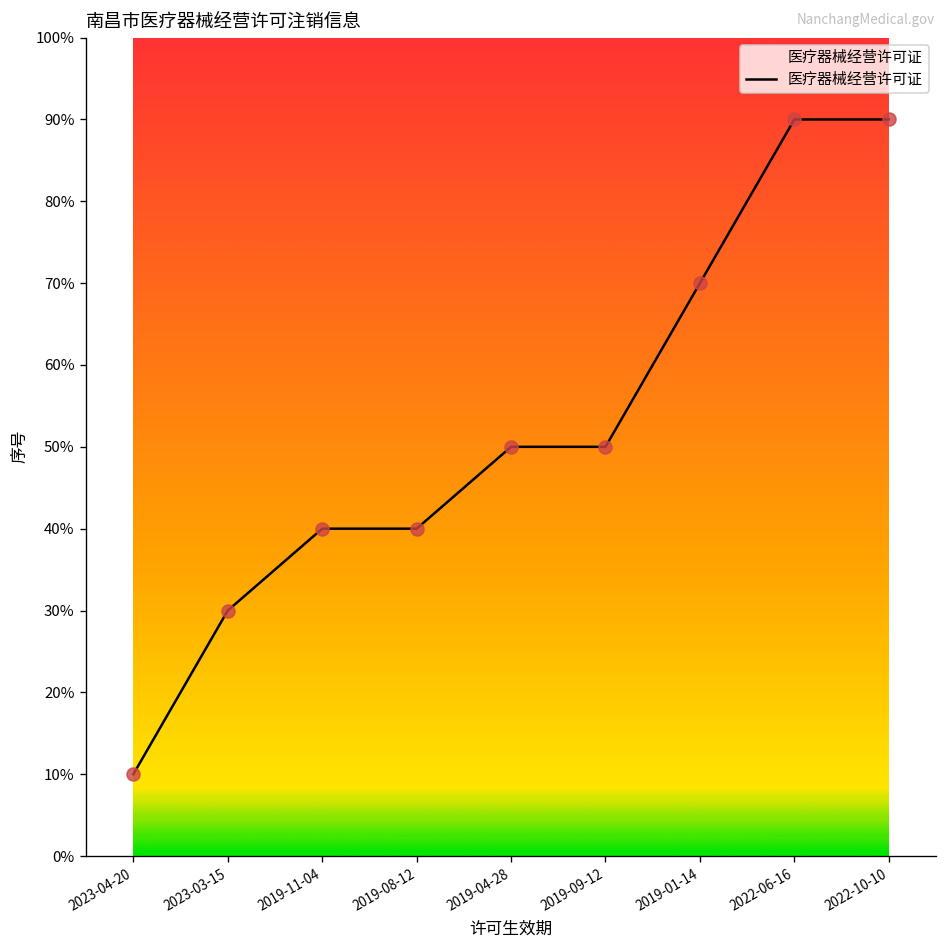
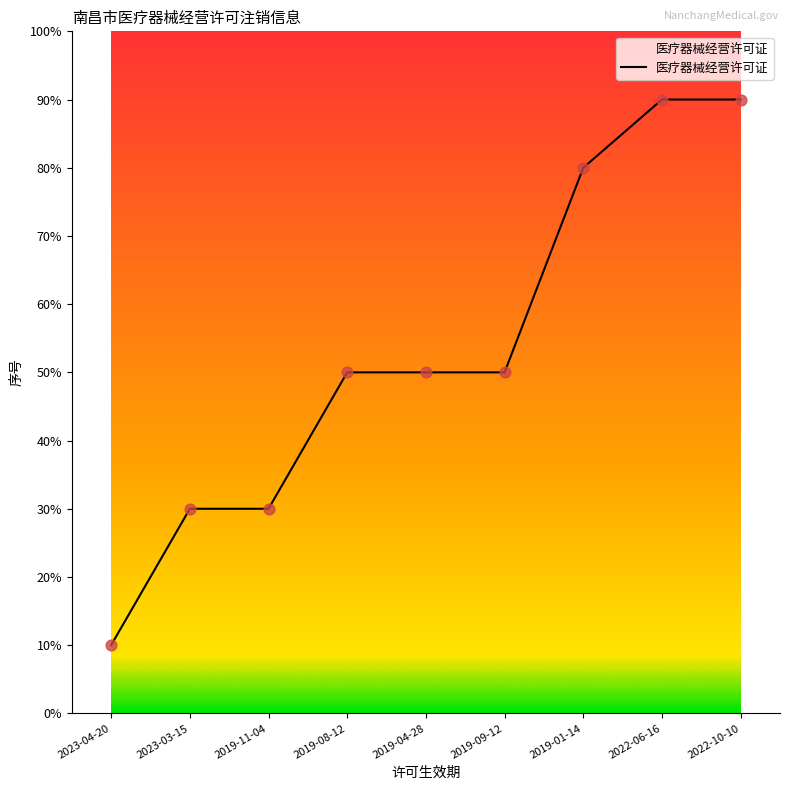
2019-11-04: 40% -> 30%
2019-08-12: 40% -> 50%
2019-01-14: 70% -> 80%
